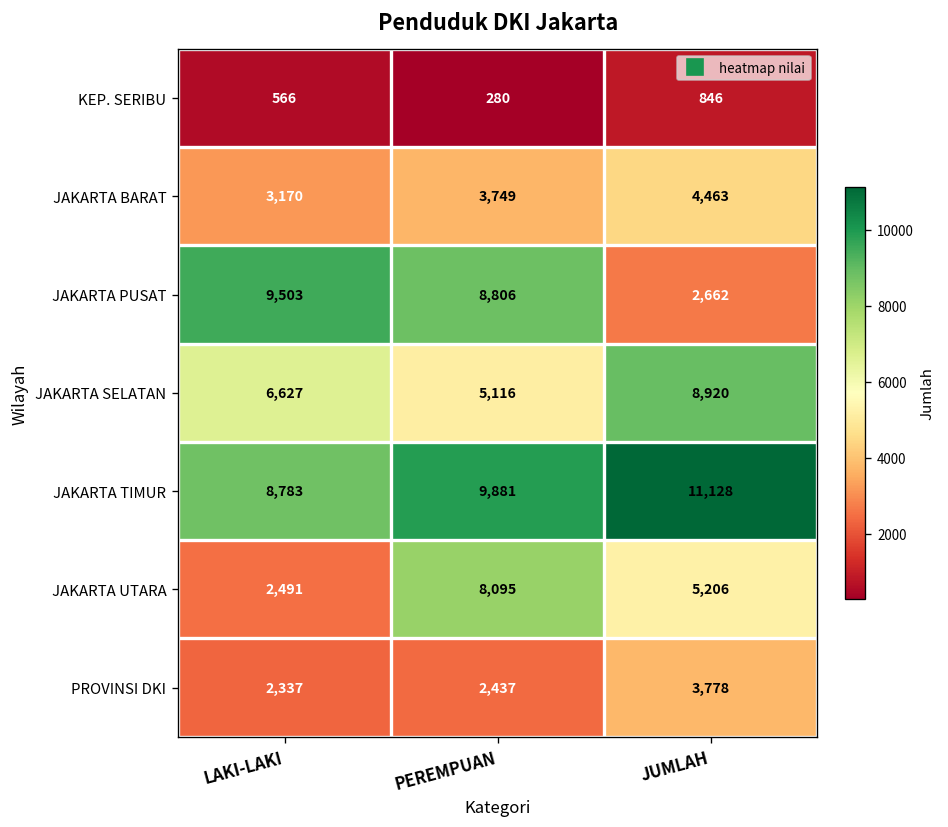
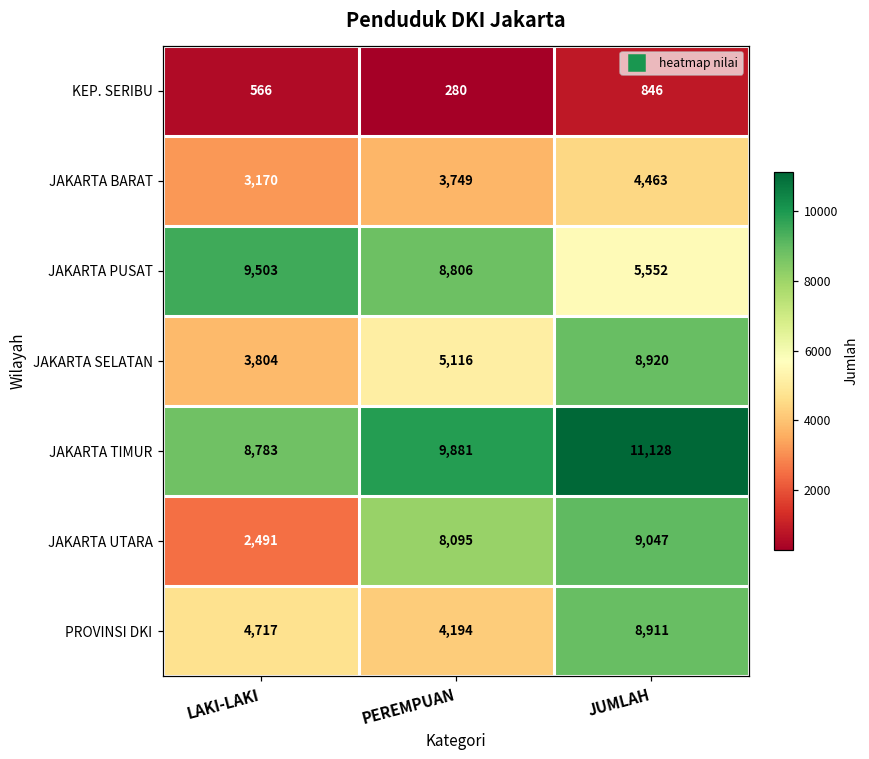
JAKARTA PUSAT, JUMLAH: 2,662 -> 5,552
JAKARTA SELATAN, LAKI-LAKI: 6,627 -> 3,804
JAKARTA UTARA, JUMLAH: 5,206 -> 9,047
PROVINSI DKI, LAKI-LAKI: 2,337 -> 4,717
PROVINSI DKI, PEREMPUAN: 2,437 -> 4,194
PROVINSI DKI, JUMLAH: 3,778 -> 8,911
